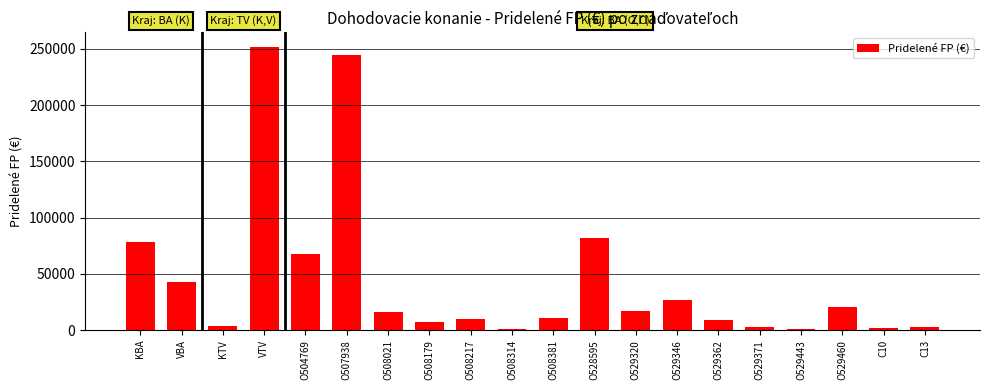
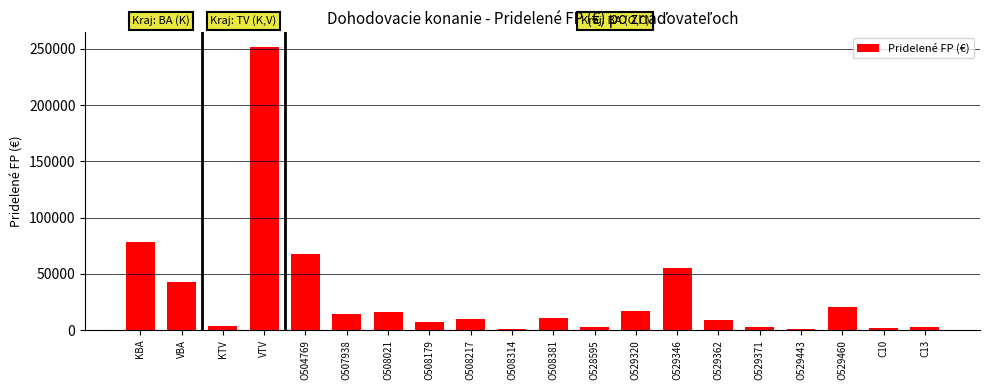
O507938: 245000 -> 15000
O528595: 82000 -> 3000
O529346: 27000 -> 55000
